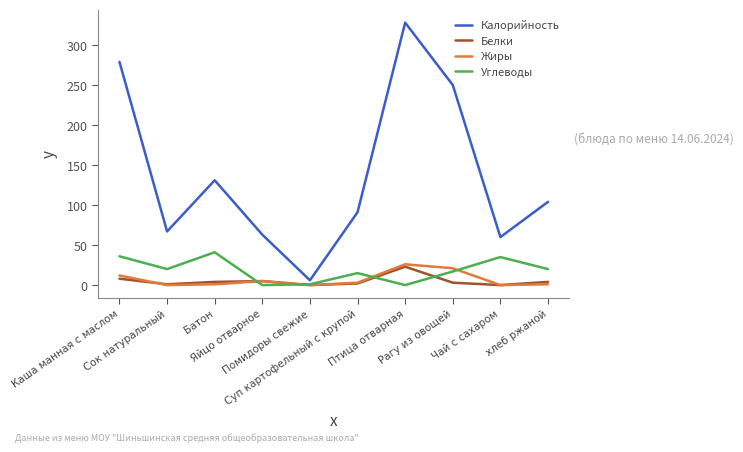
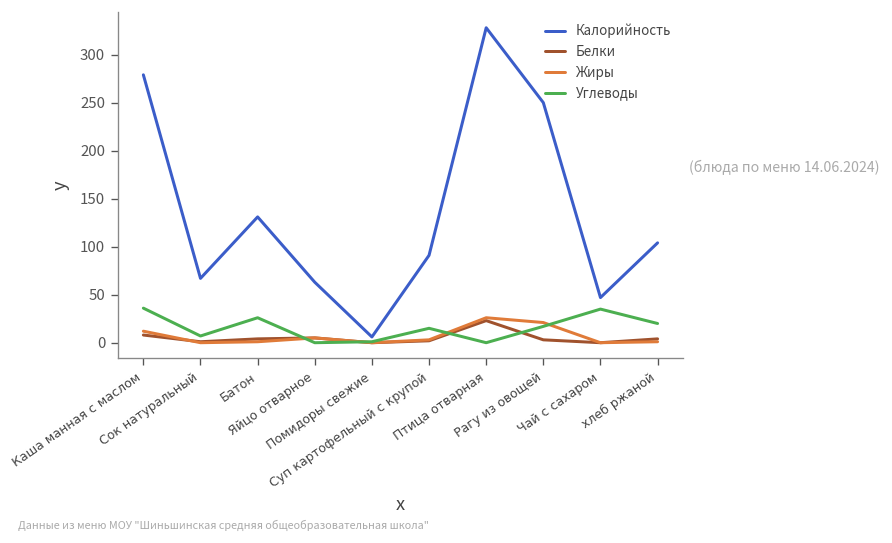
Углеводы, Сок натуральный: 20 -> 10
Углеводы, Батон: 40 -> 30
Калорийность, Чай с сахаром: 60 -> 50
